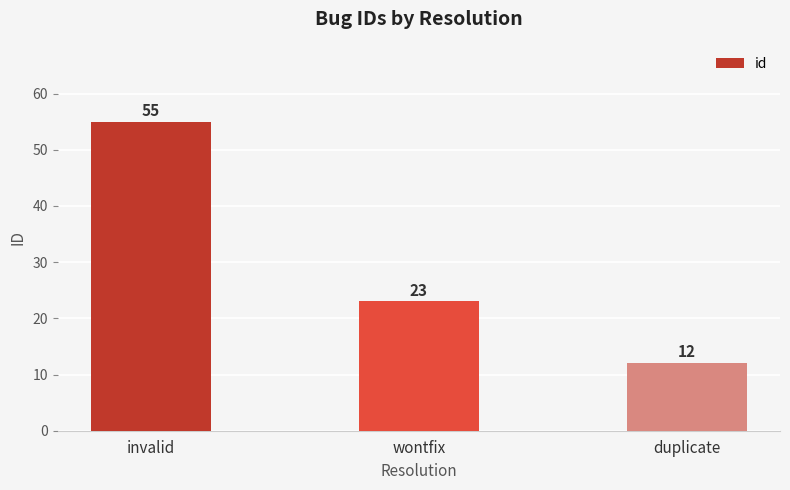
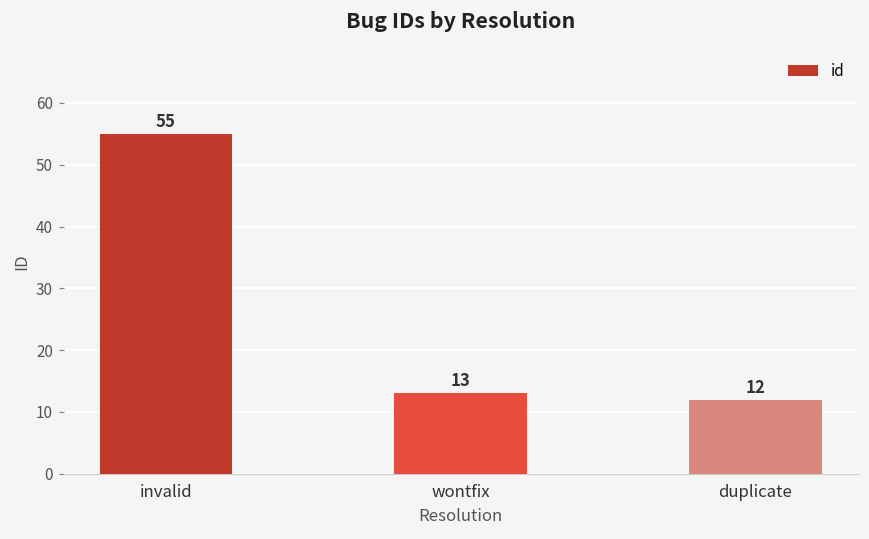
wontfix: 23 -> 13
